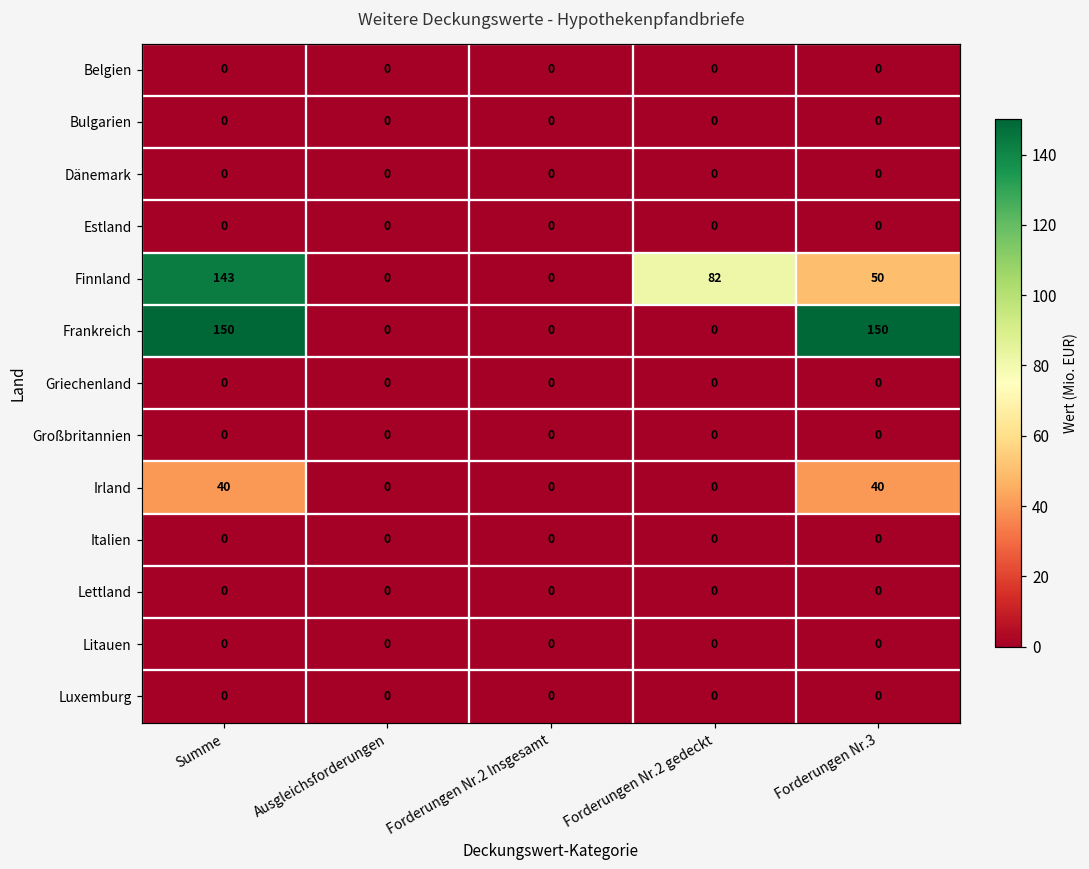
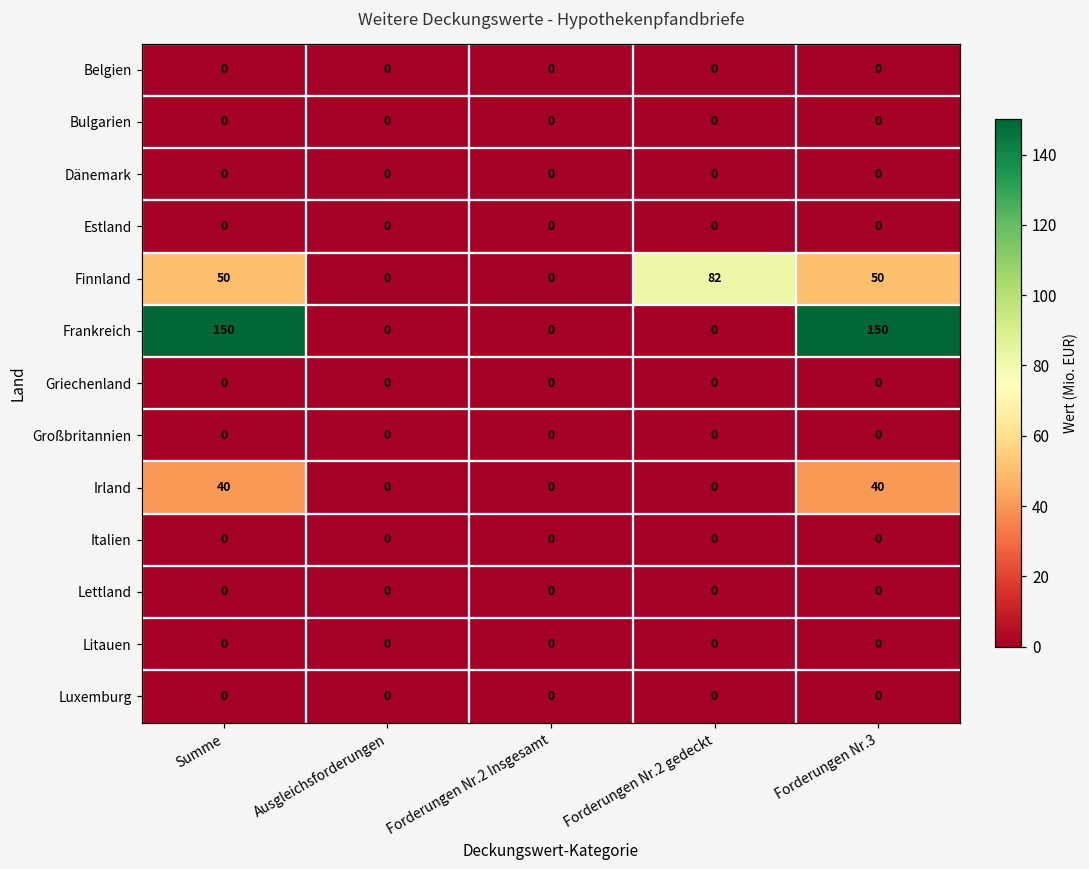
Finnland, Summe: 143 -> 50
